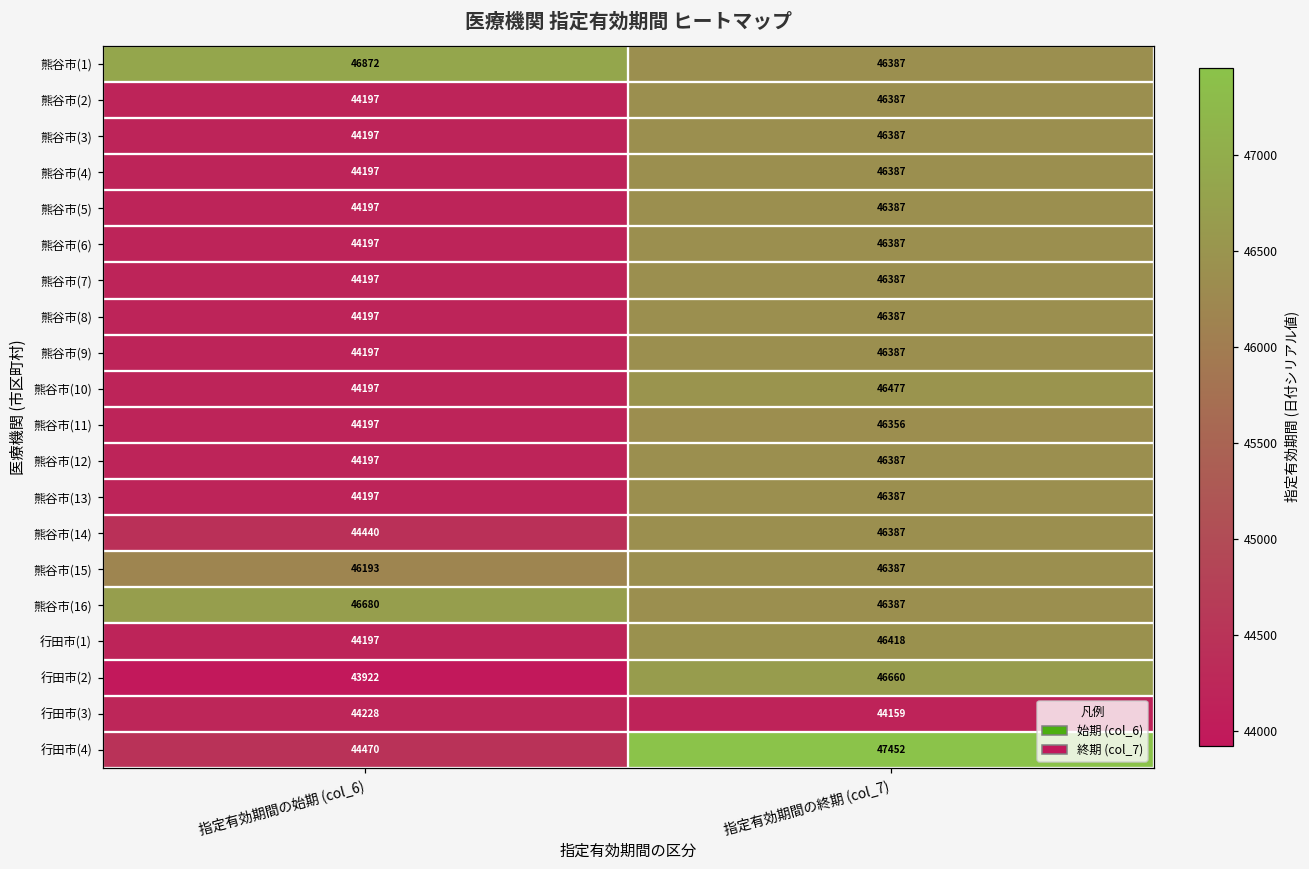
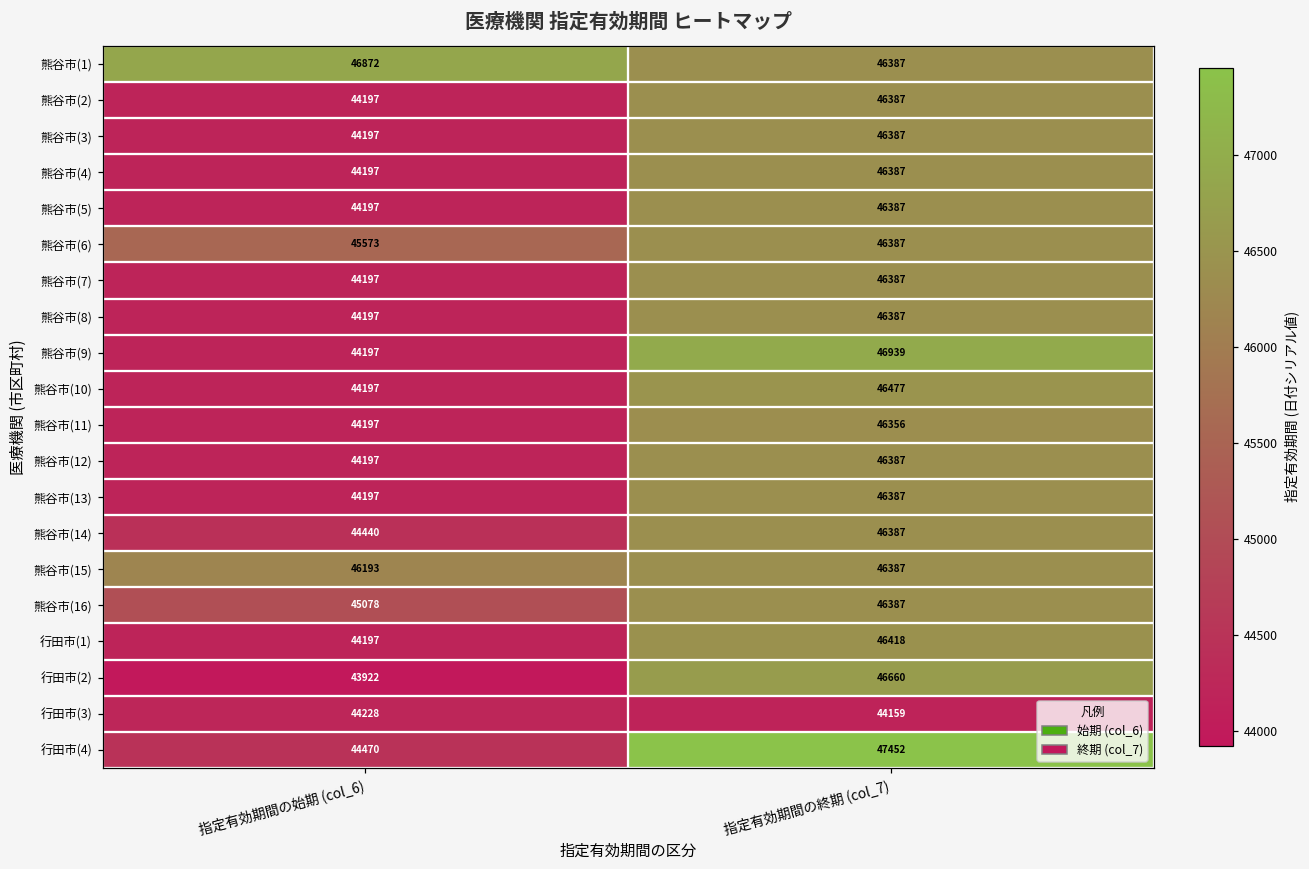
熊谷市(6), 指定有効期間の始期 (col_6): 44197 -> 45573
熊谷市(9), 指定有効期間の終期 (col_7): 46387 -> 46939
熊谷市(16), 指定有効期間の始期 (col_6): 46680 -> 45078
